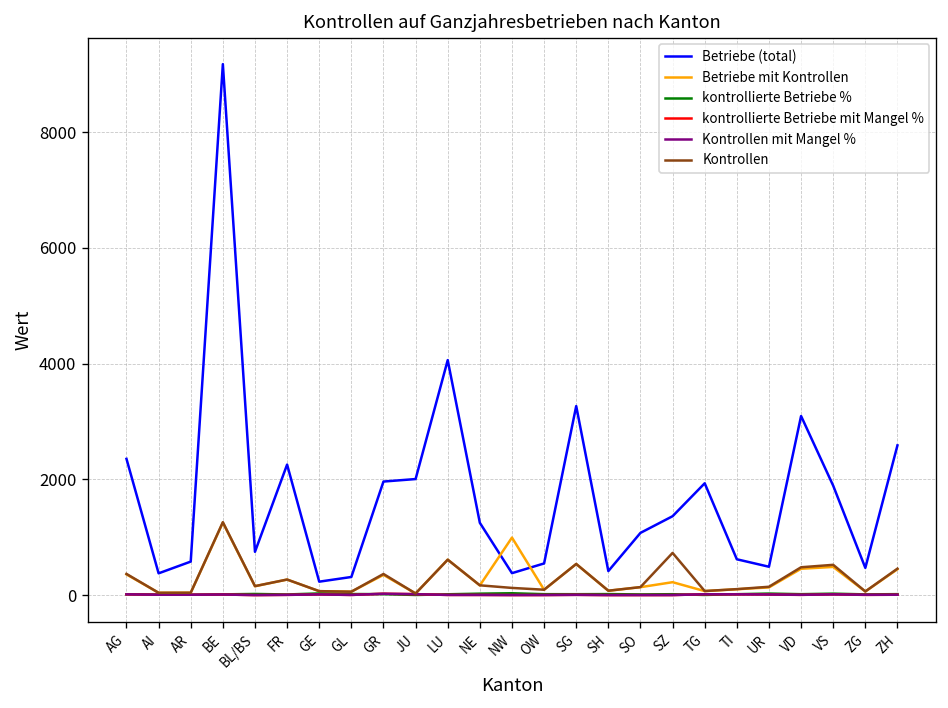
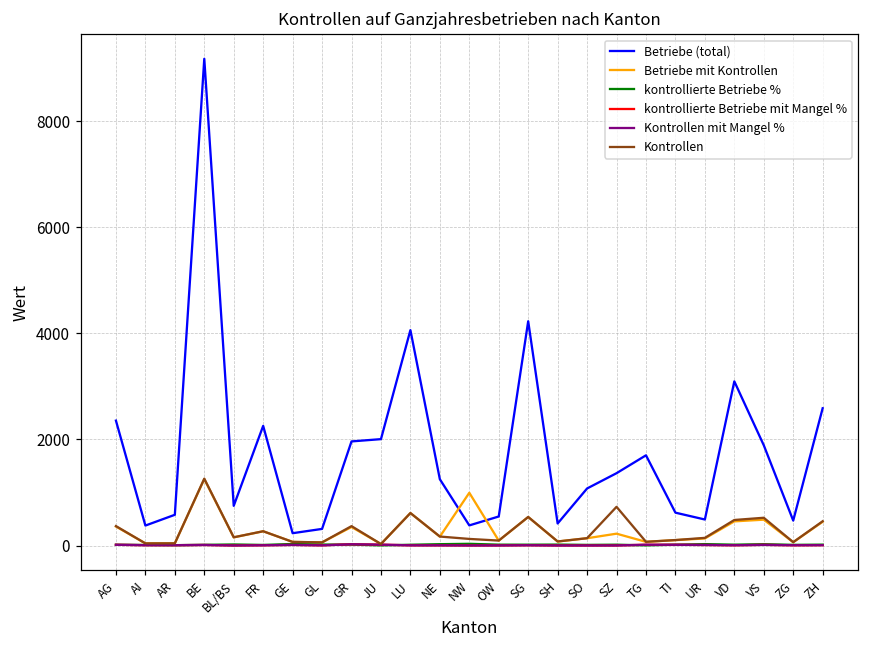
Betriebe (total), SG: 3300 -> 4200
Betriebe (total), TG: 1900 -> 1700
